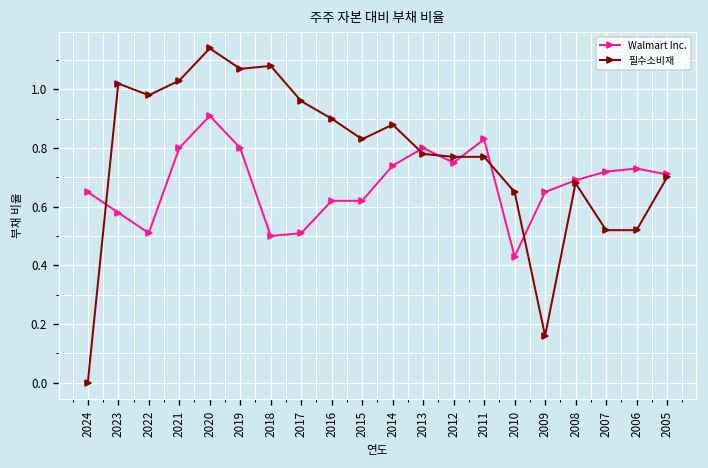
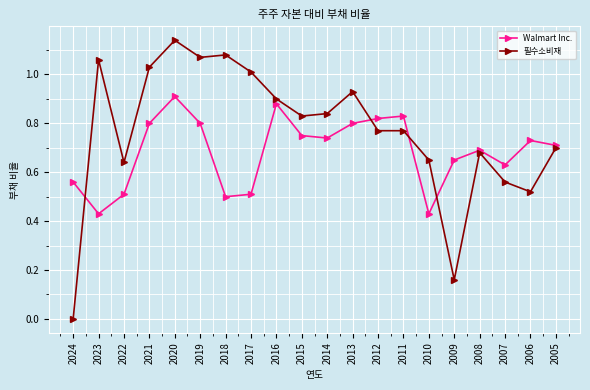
Walmart Inc., 2024: 0.65 -> 0.56
Walmart Inc., 2023: 0.58 -> 0.43
필수소비재, 2023: 1.02 -> 1.06
필수소비재, 2022: 0.98 -> 0.64
필수소비재, 2017: 0.96 -> 1.01
Walmart Inc., 2016: 0.62 -> 0.88
Walmart Inc., 2015: 0.62 -> 0.75
필수소비재, 2014: 0.88 -> 0.84
필수소비재, 2013: 0.78 -> 0.93
Walmart Inc., 2012: 0.75 -> 0.82
Walmart Inc., 2007: 0.72 -> 0.63
필수소비재, 2007: 0.52 -> 0.56
